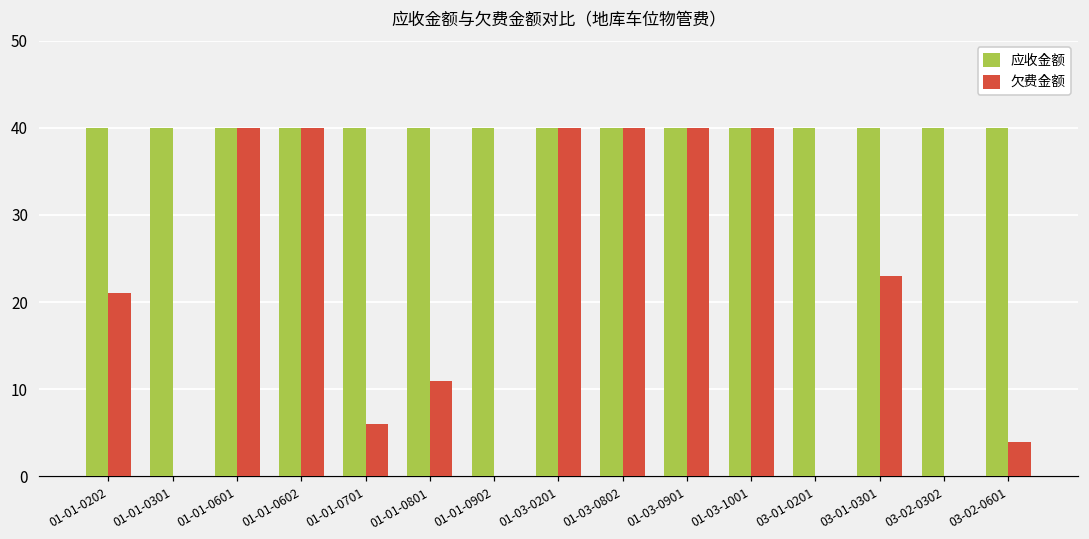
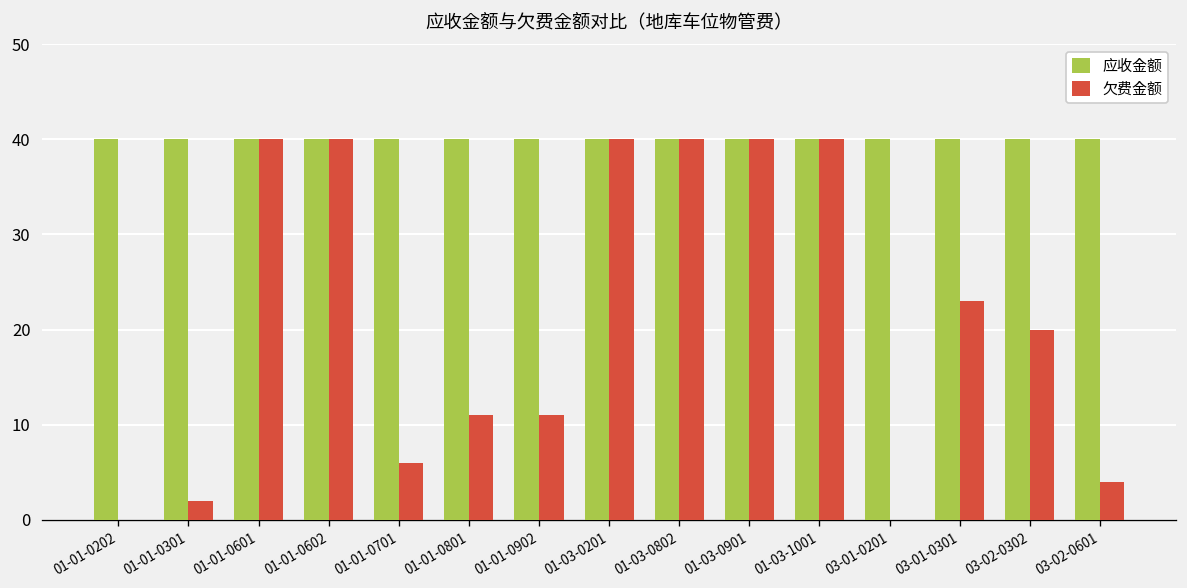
欠费金额, 01-01-0202: 21 -> 0
欠费金额, 01-01-0301: 0 -> 2
欠费金额, 01-01-0902: 0 -> 11
欠费金额, 03-02-0302: 0 -> 20
